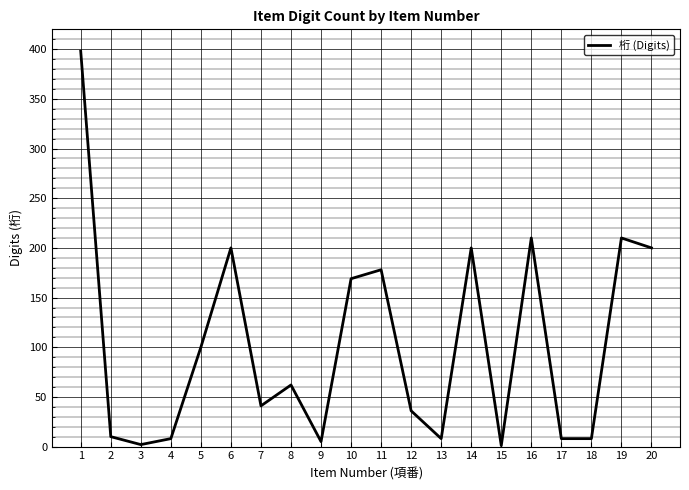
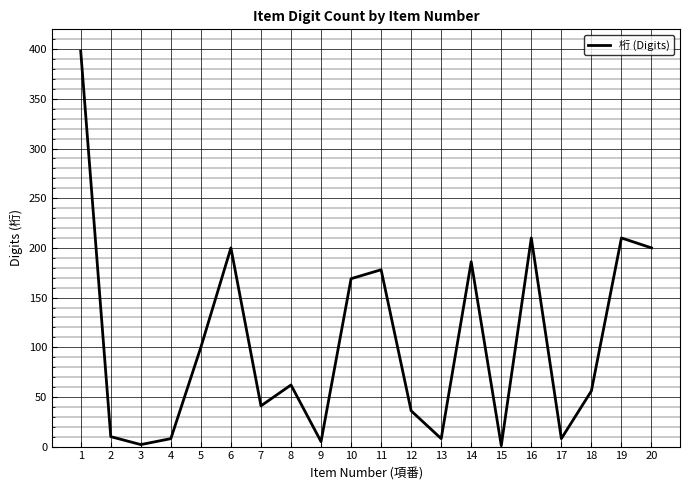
14: 200 -> 190
18: 10 -> 60
